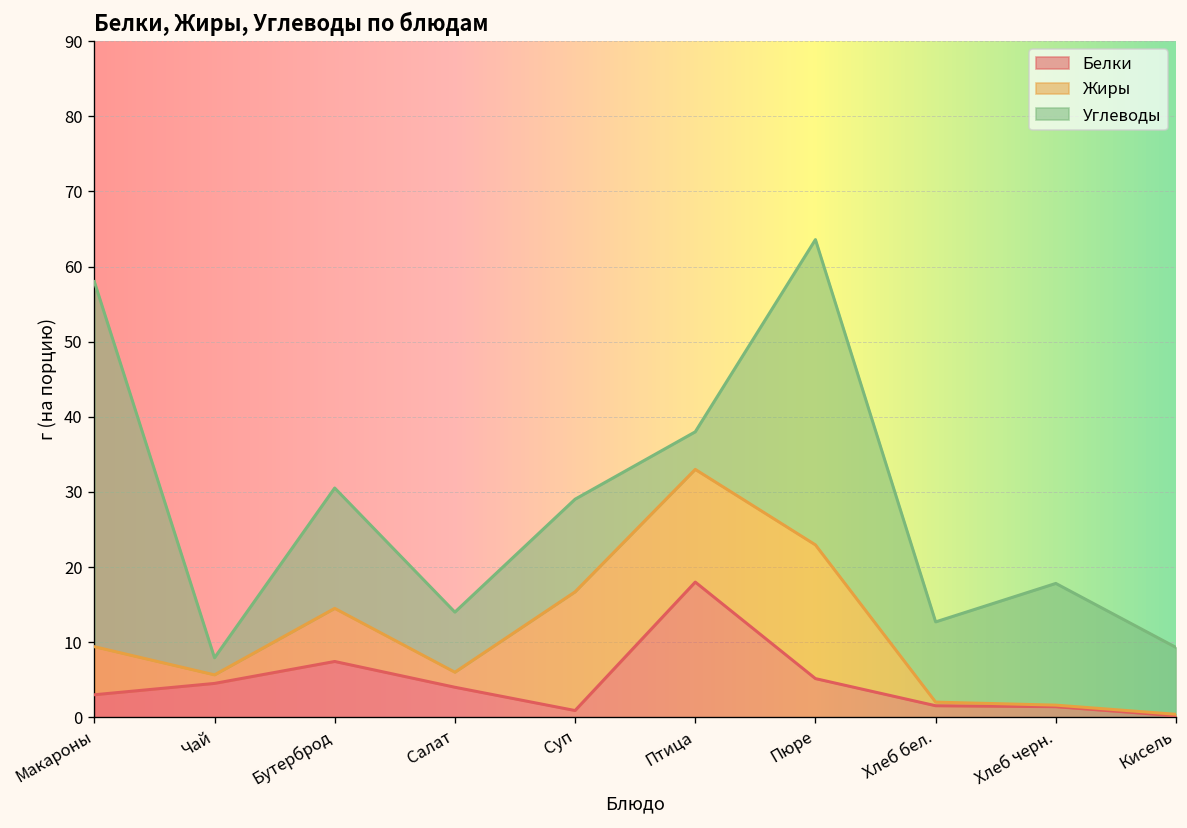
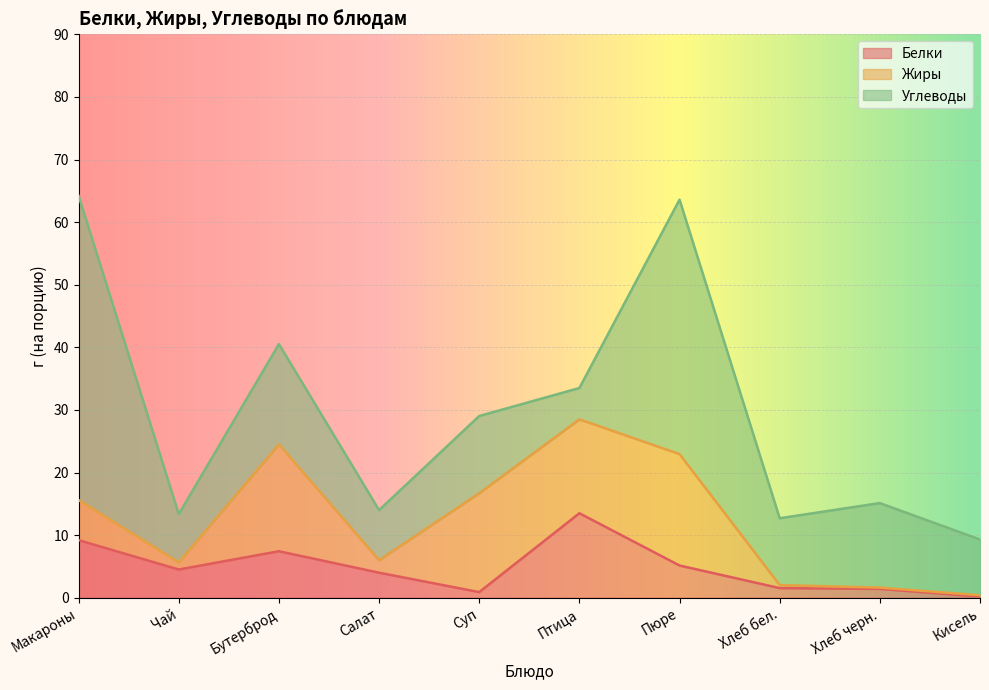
Белки, Макароны: 3 -> 9
Углеводы, Чай: 2 -> 8
Жиры, Бутерброд: 7 -> 17
Белки, Птица: 18 -> 14
Углеводы, Хлеб черн.: 16 -> 14
